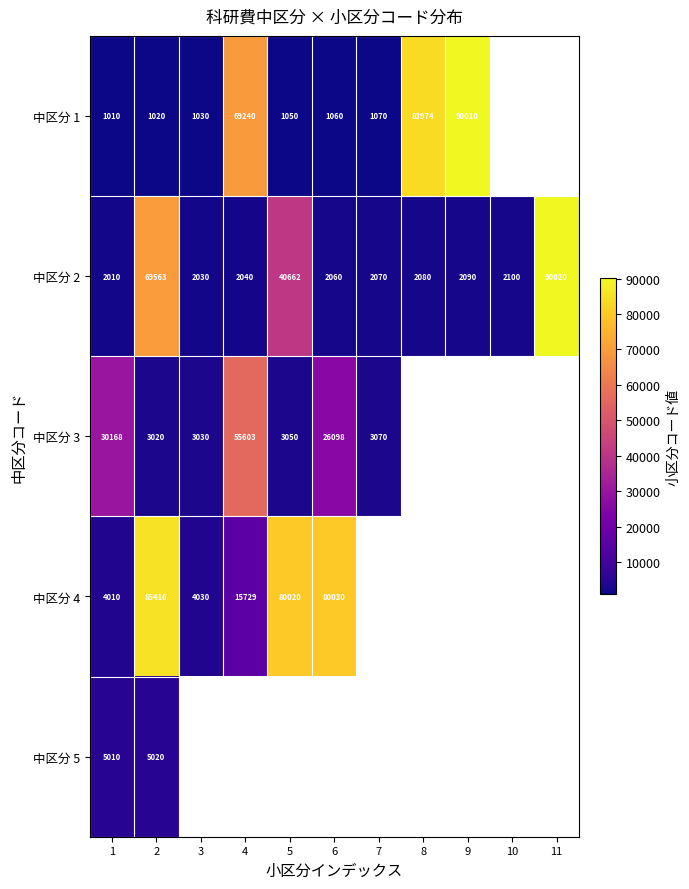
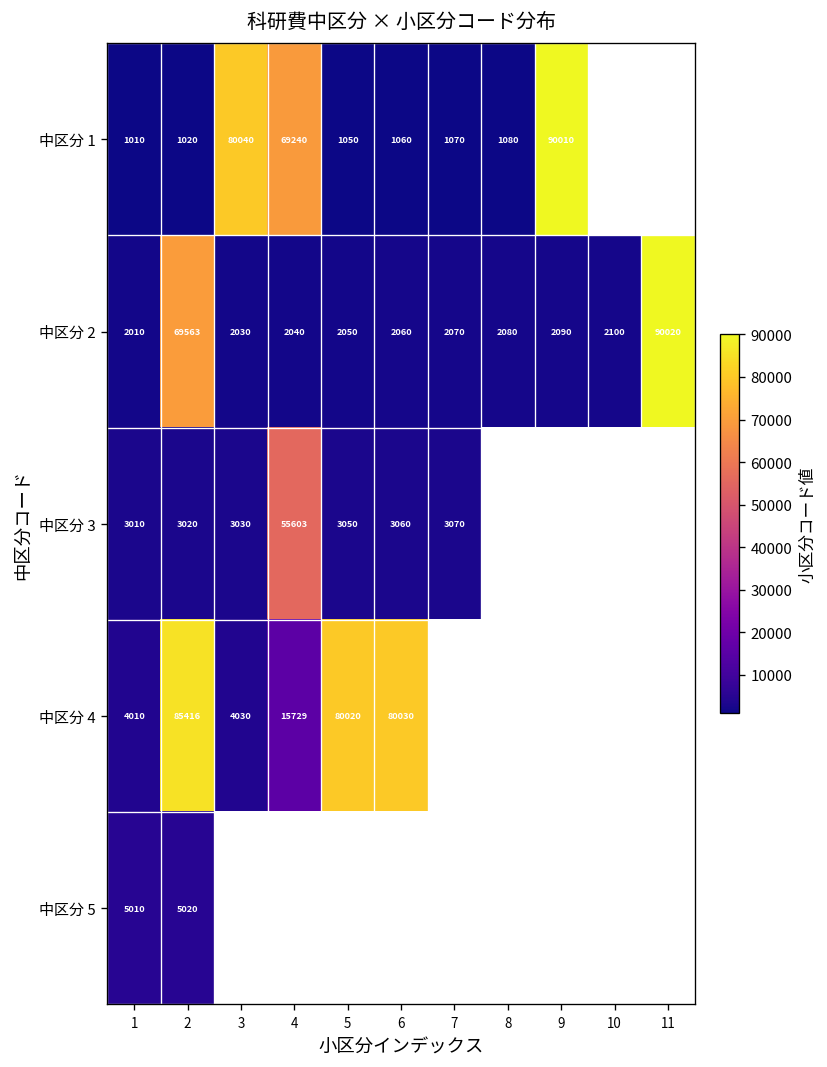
中区分 1, 3: 1030 -> 80040
中区分 1, 8: 83974 -> 1080
中区分 2, 5: 40662 -> 2050
中区分 3, 1: 30168 -> 3010
中区分 3, 6: 26098 -> 3060
